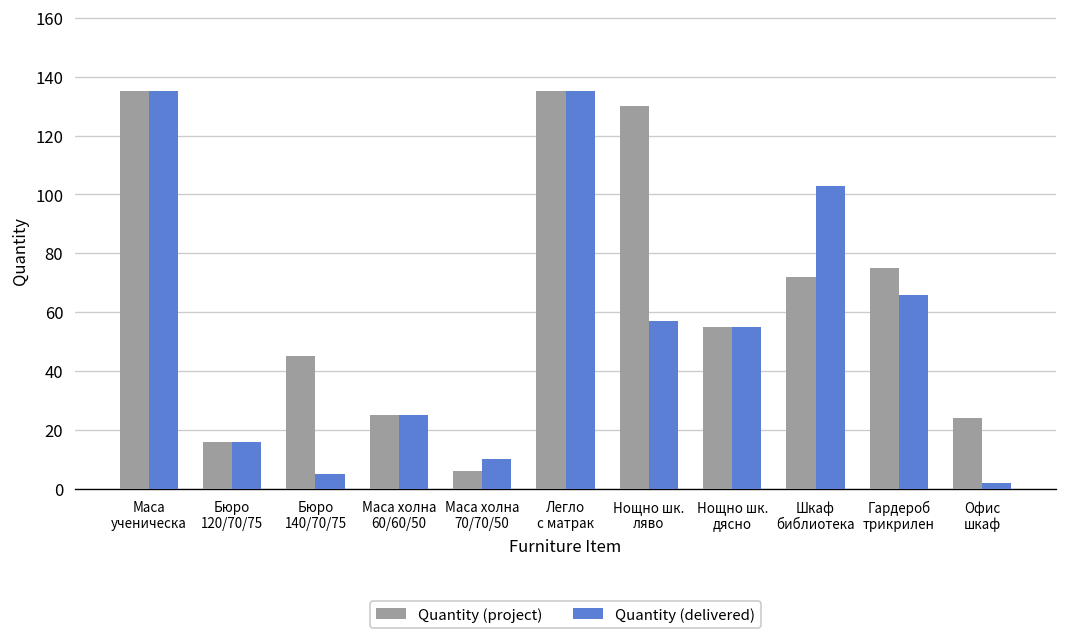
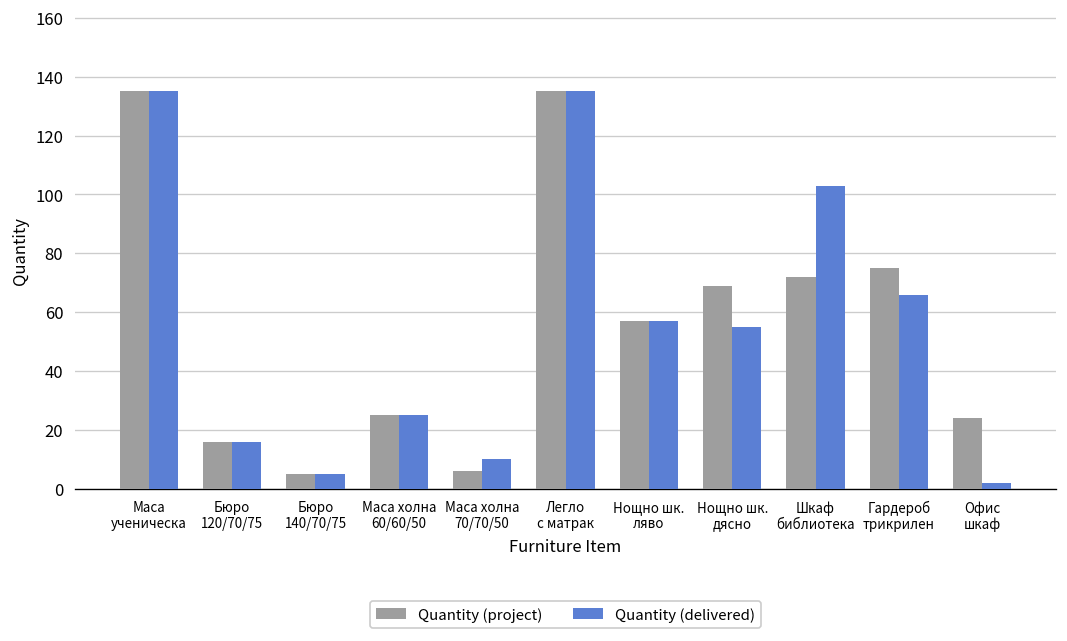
Quantity (project), Бюро 140/70/75: 45 -> 5
Quantity (project), Нощно шк. ляво: 130 -> 57
Quantity (project), Нощно шк. дясно: 55 -> 69
